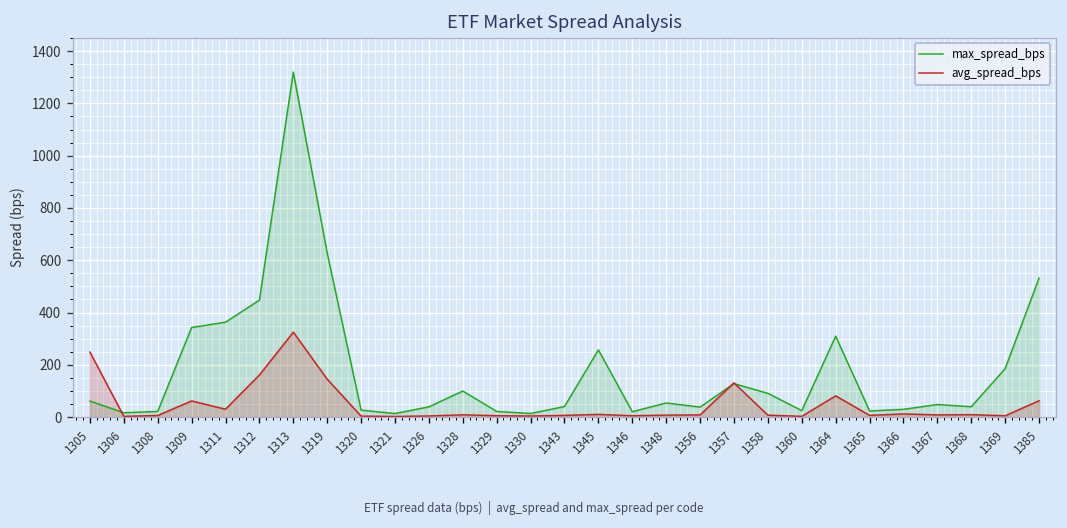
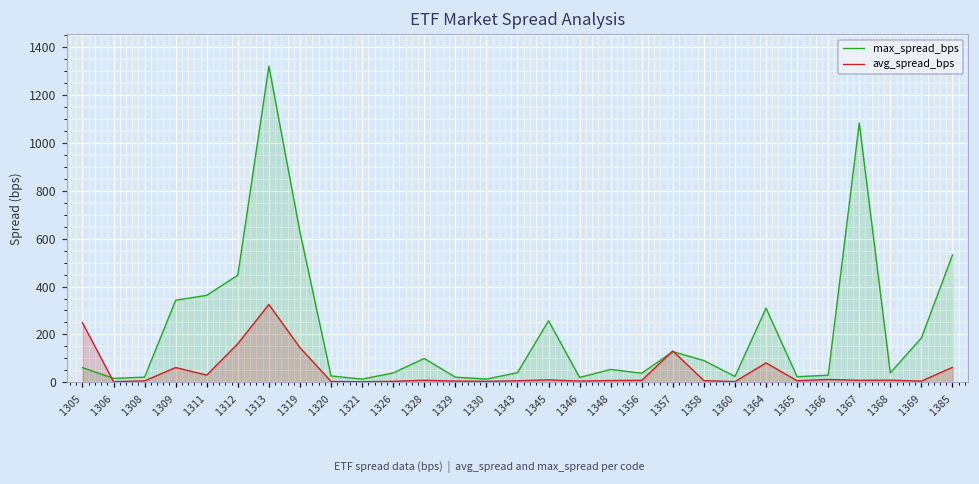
max_spread_bps, 1367: 50 -> 1080
